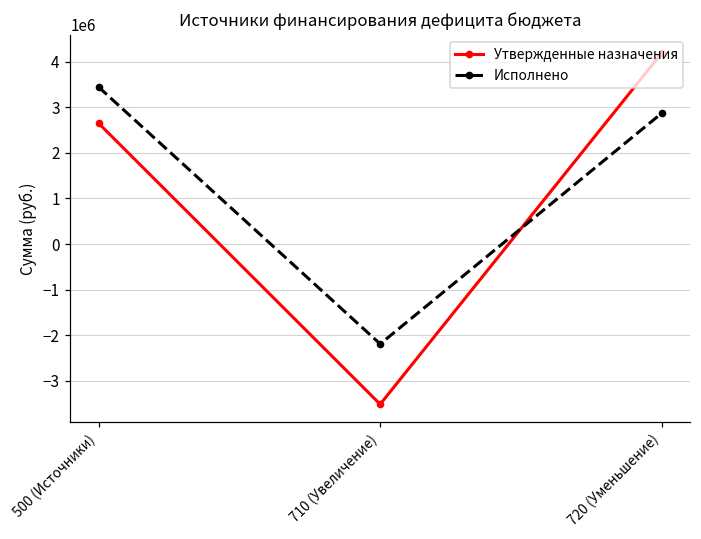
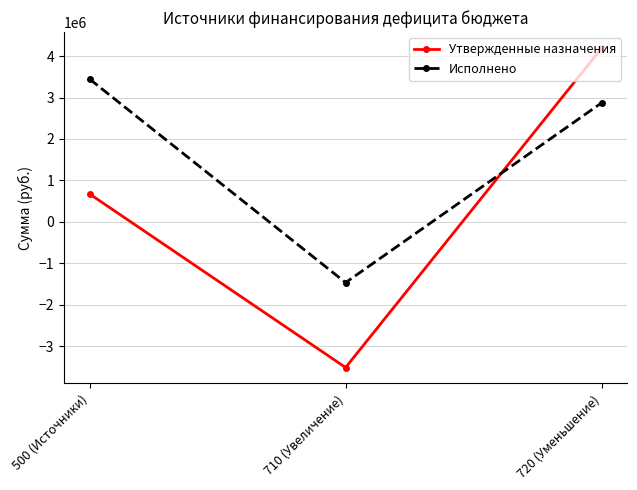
Утвержденные назначения, 500 (Источники): 2700000 -> 700000
Исполнено, 710 (Увеличение): -2200000 -> -1500000
